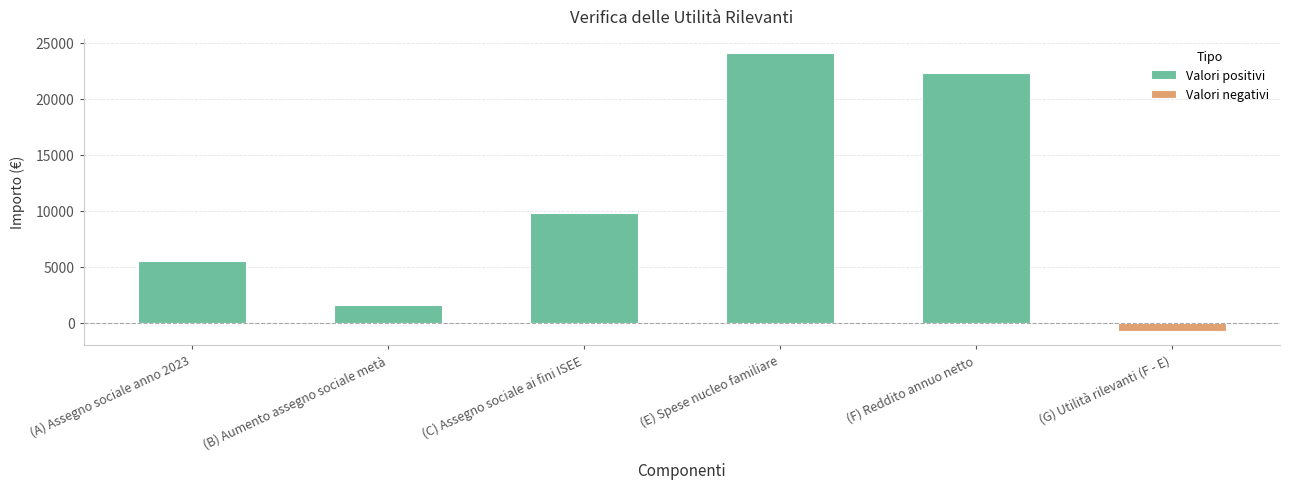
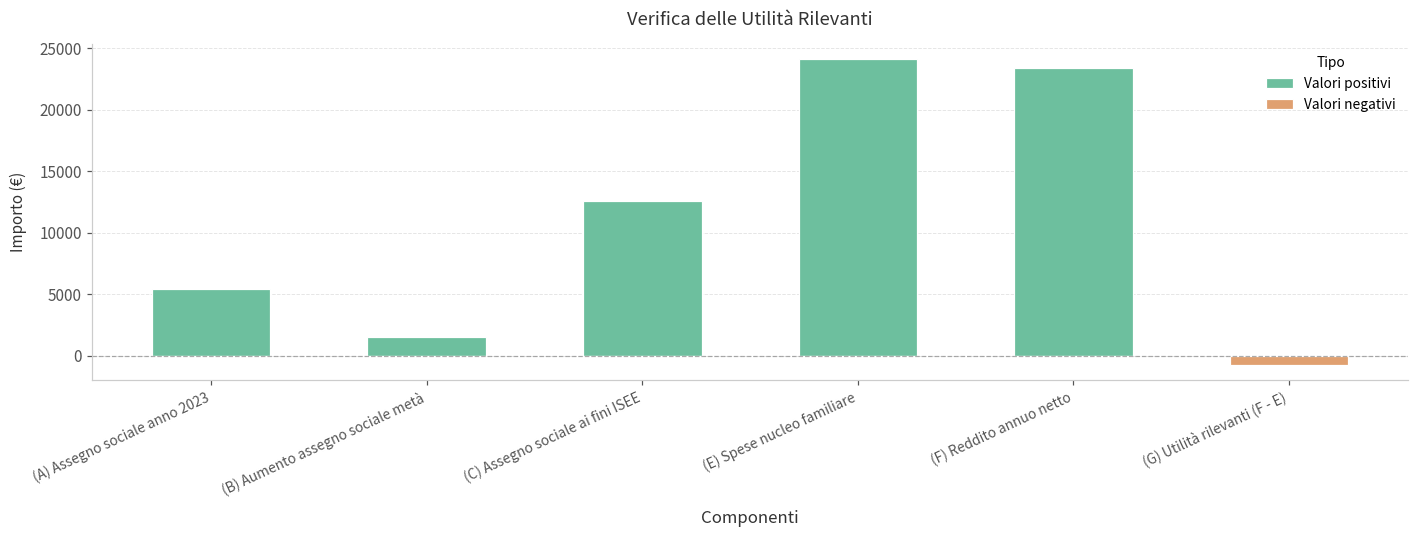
Valori positivi, (C) Assegno sociale ai fini ISEE: 9800 -> 12600
Valori positivi, (F) Reddito annuo netto: 22300 -> 23400
